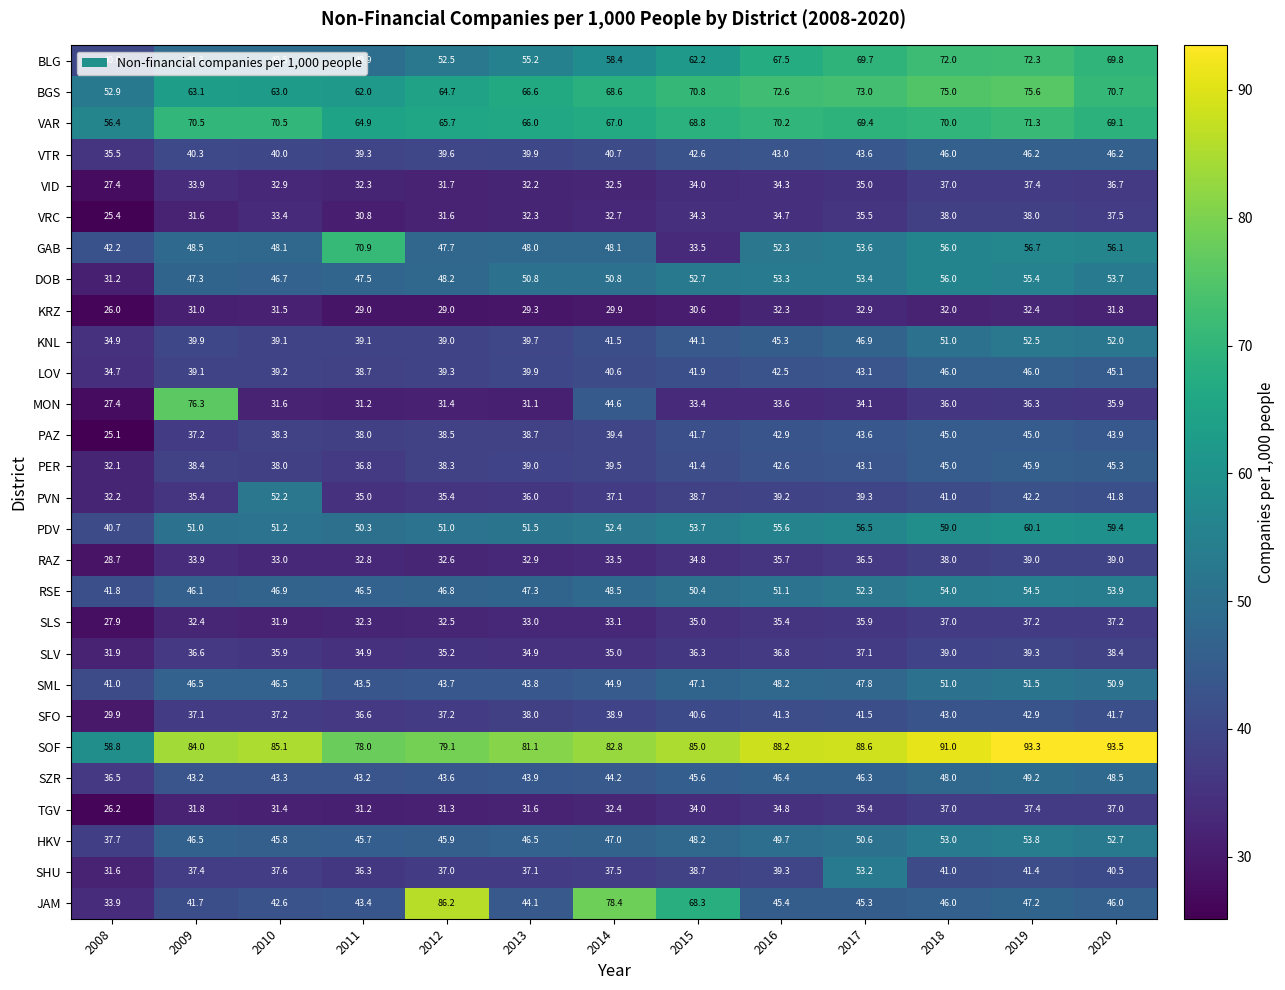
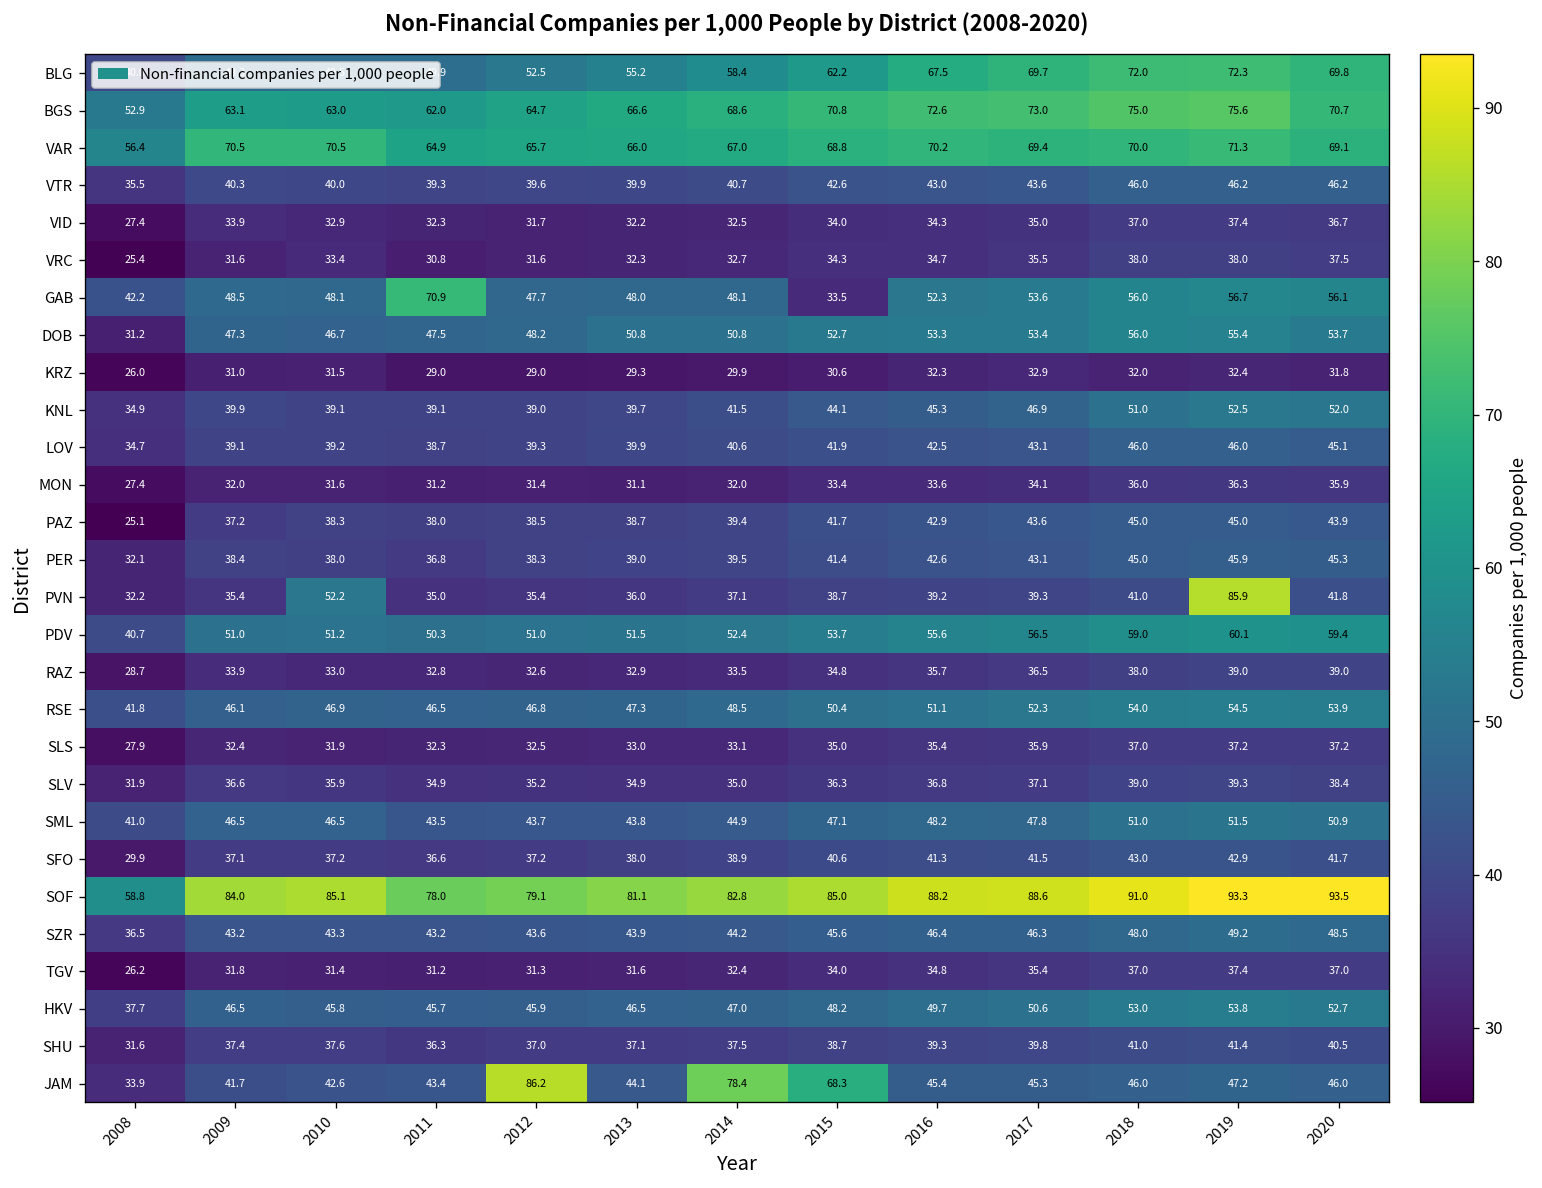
MON, 2009: 76.3 -> 32.0
MON, 2014: 44.6 -> 32.0
PVN, 2019: 42.2 -> 85.9
SHU, 2017: 53.2 -> 39.8
